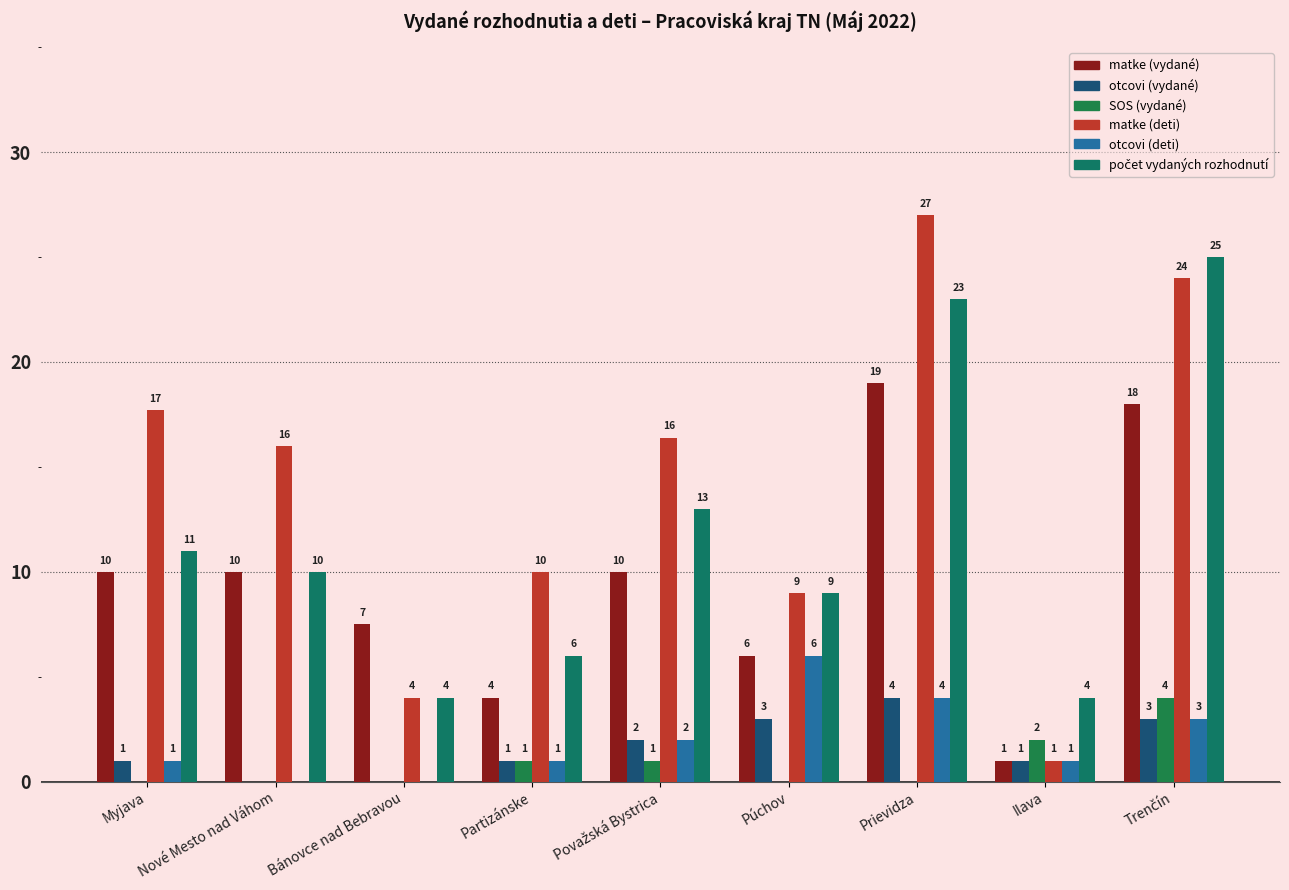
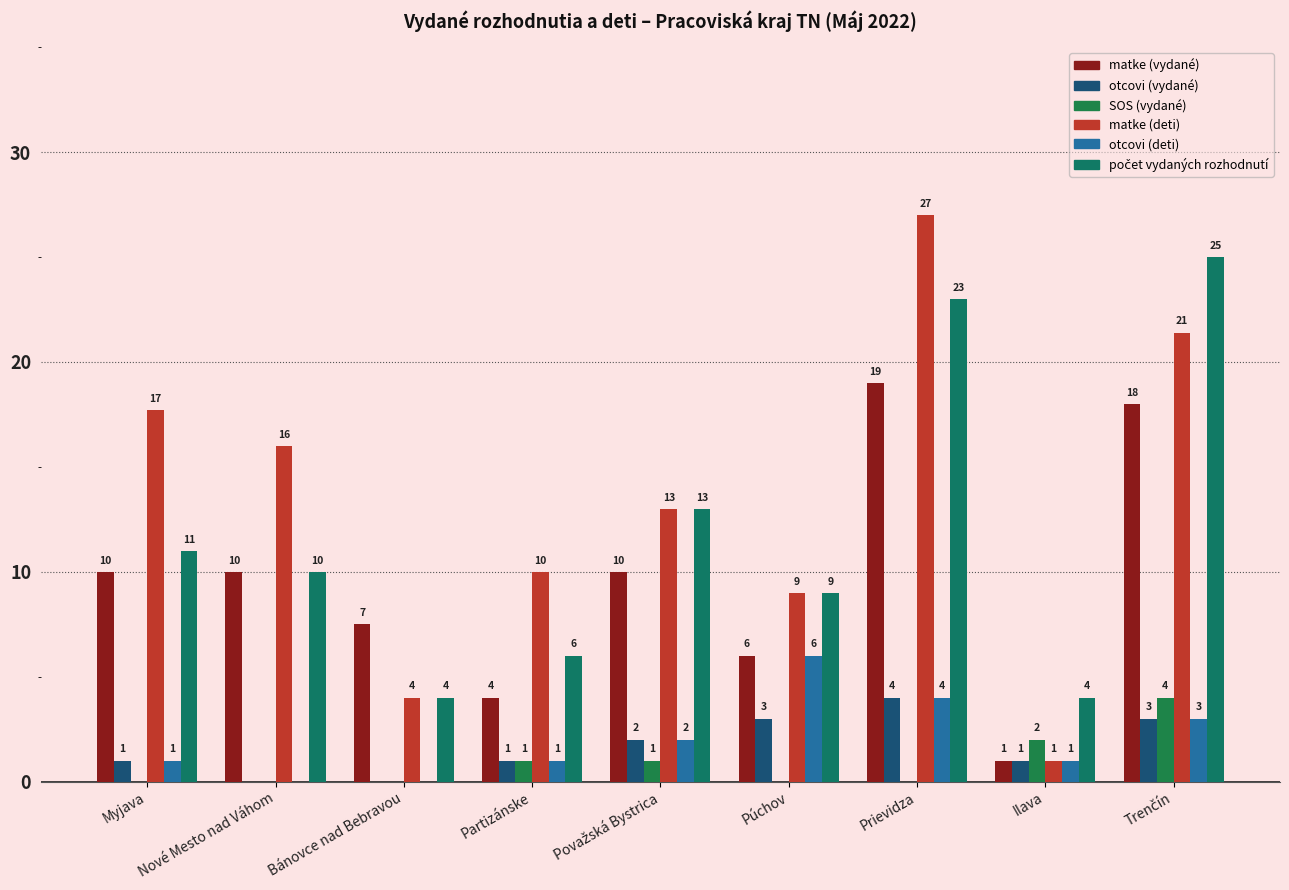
matke (deti), Považská Bystrica: 16 -> 13
matke (deti), Trenčín: 24 -> 21
